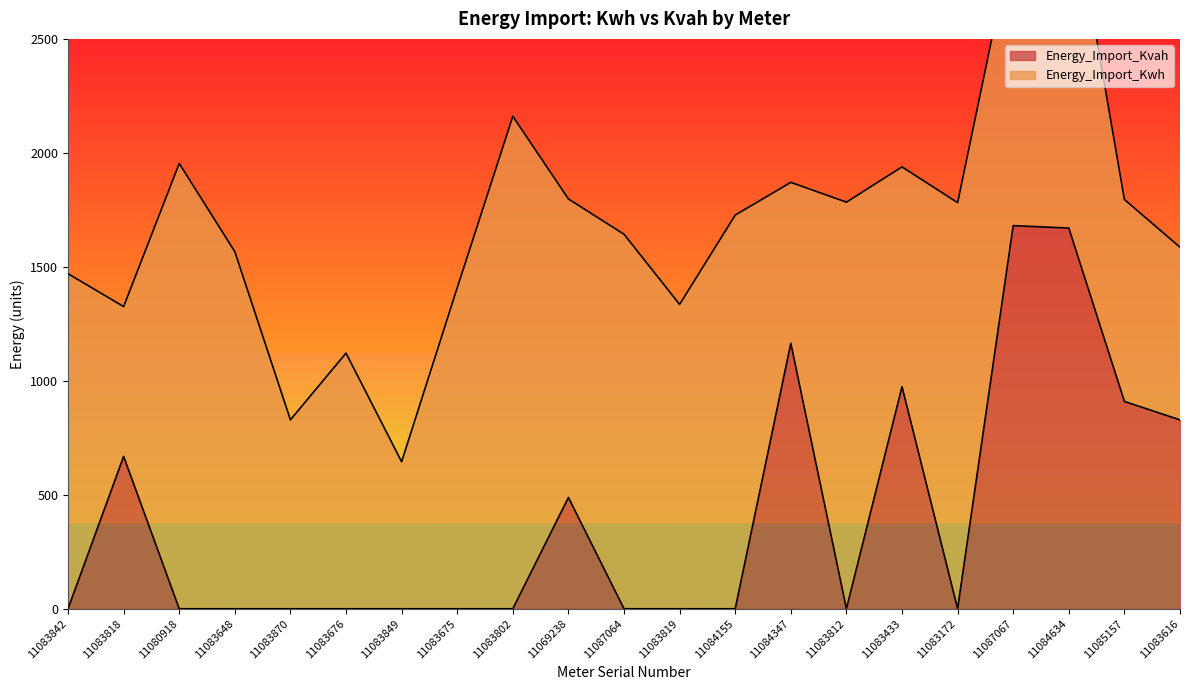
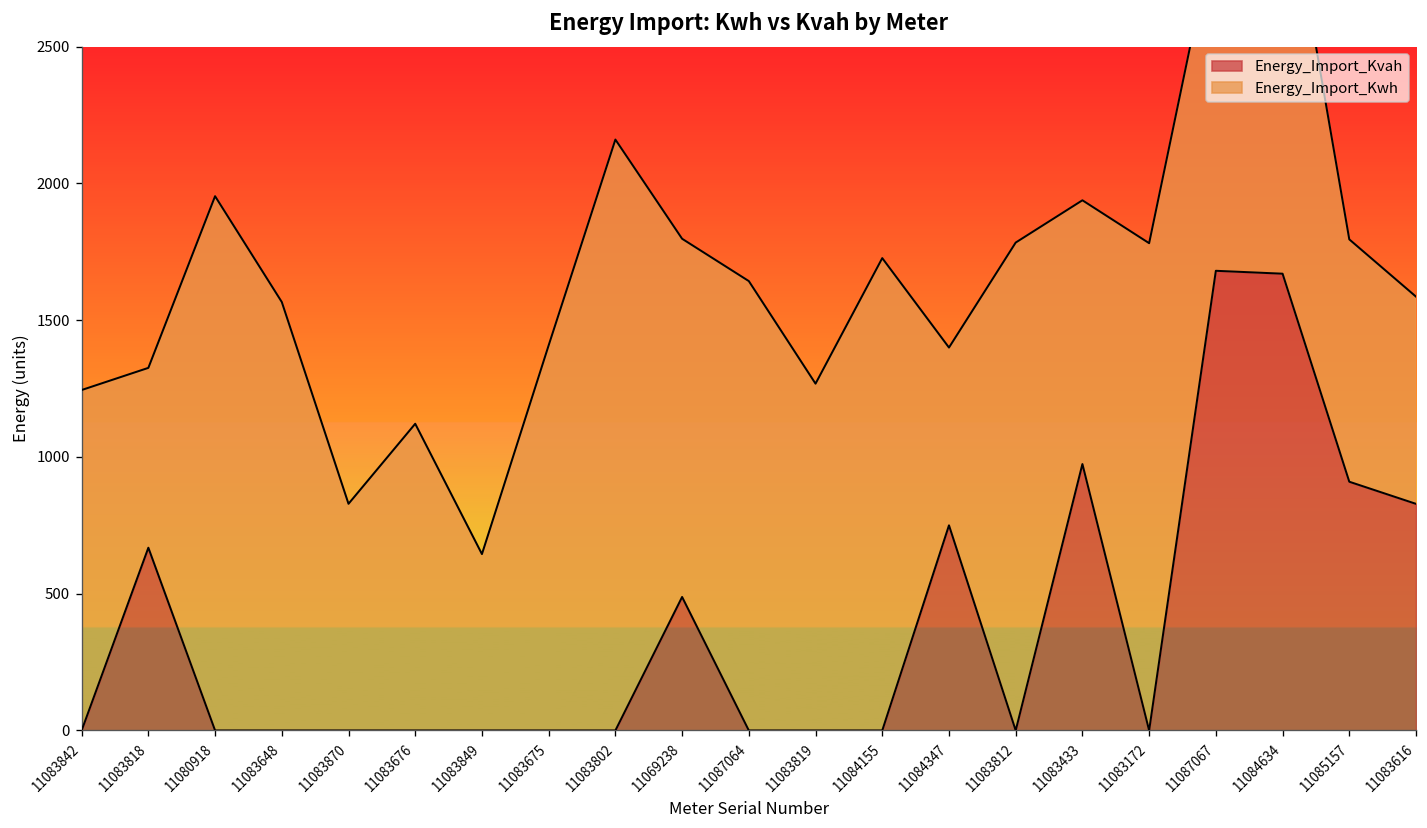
Energy_Import_Kwh, 11083842: 1470 -> 1240
Energy_Import_Kwh, 11083819: 1340 -> 1270
Energy_Import_Kvah, 11084347: 1160 -> 750
Energy_Import_Kwh, 11084347: 710 -> 650
